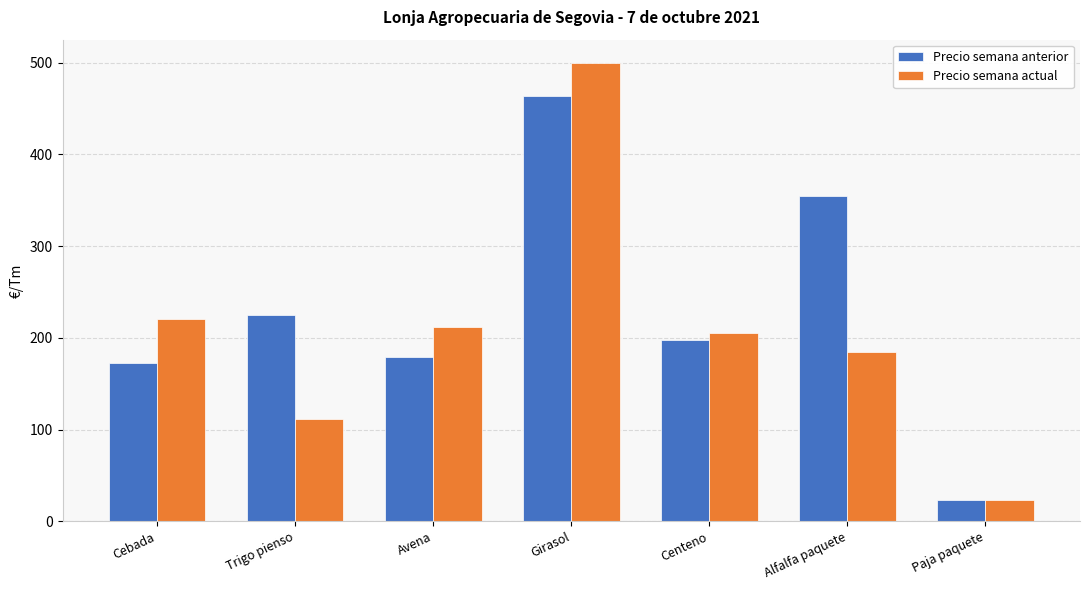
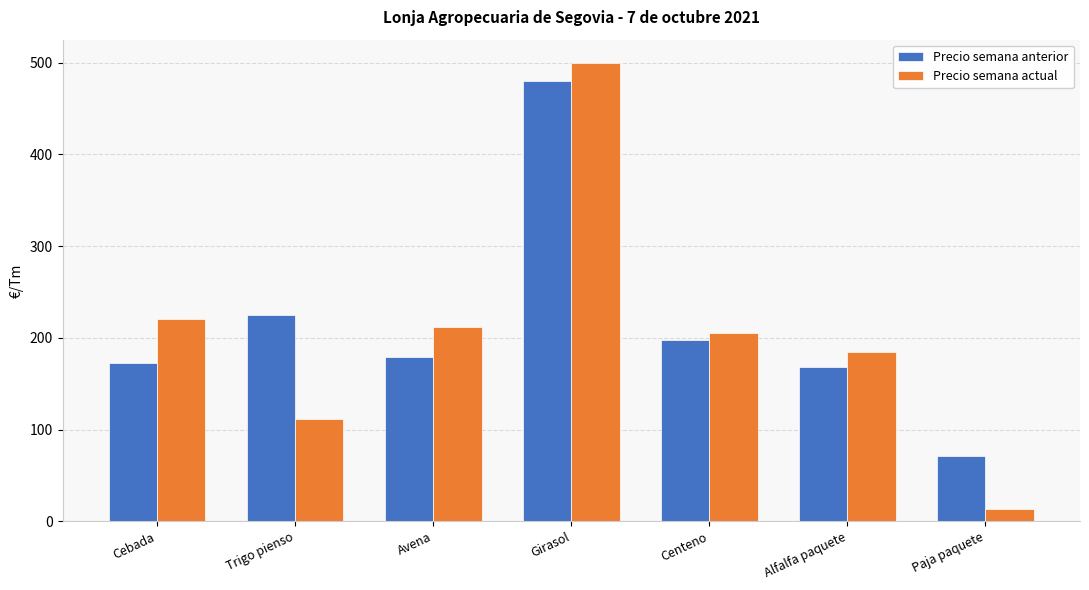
Precio semana anterior, Girasol: 460 -> 480
Precio semana anterior, Alfalfa paquete: 360 -> 170
Precio semana anterior, Paja paquete: 20 -> 70
Precio semana actual, Paja paquete: 20 -> 10
